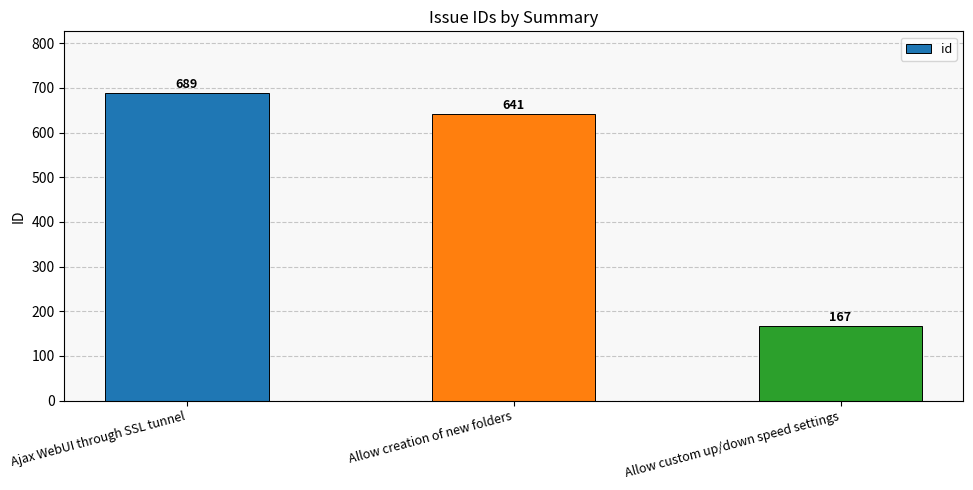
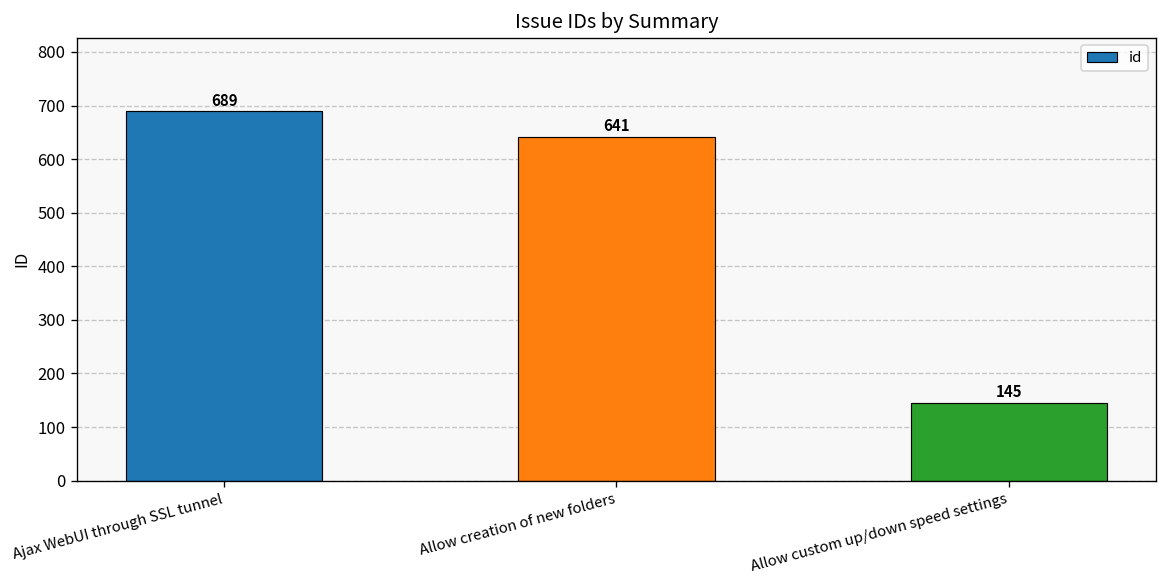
Allow custom up/down speed settings: 167 -> 145
